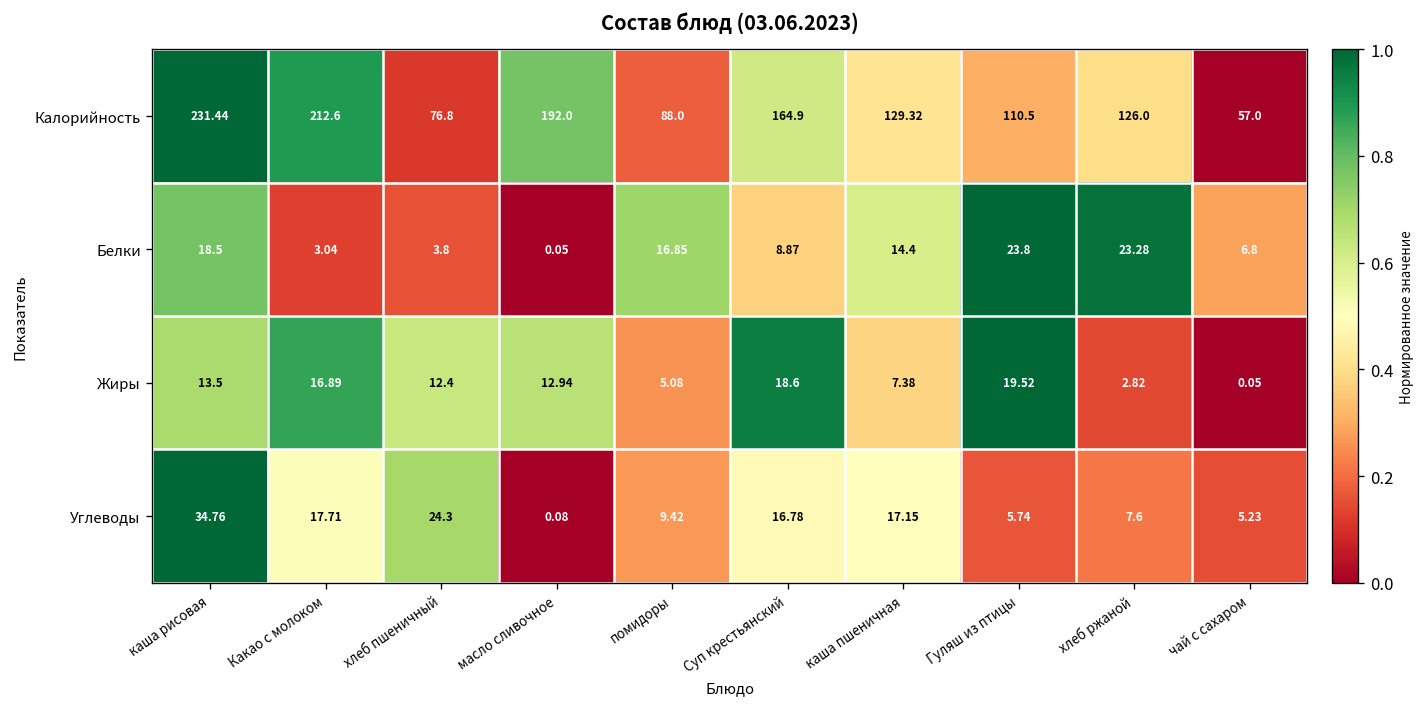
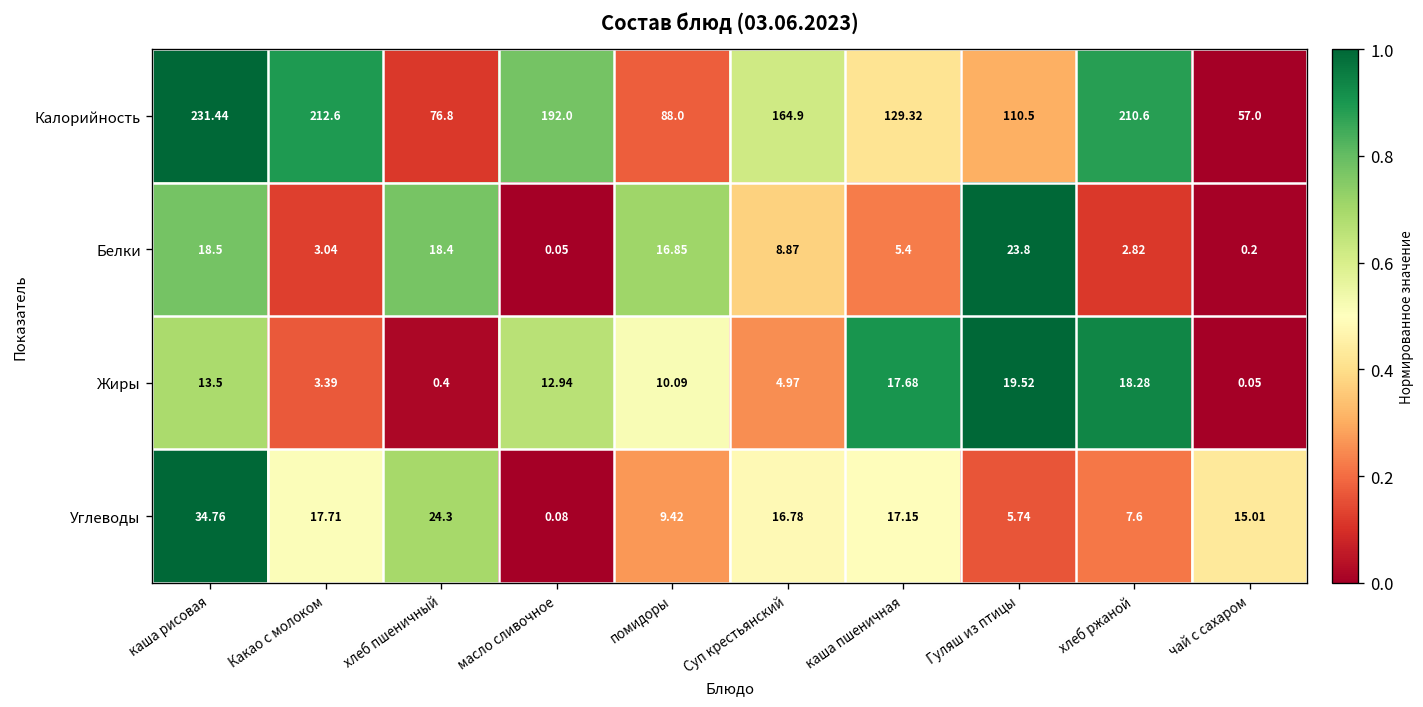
Калорийность, хлеб ржаной: 126.0 -> 210.6
Белки, хлеб пшеничный: 3.8 -> 18.4
Белки, каша пшеничная: 14.4 -> 5.4
Белки, хлеб ржаной: 23.28 -> 2.82
Белки, чай с сахаром: 6.8 -> 0.2
Жиры, Какао с молоком: 16.89 -> 3.39
Жиры, хлеб пшеничный: 12.4 -> 0.4
Жиры, помидоры: 5.08 -> 10.09
Жиры, Суп крестьянский: 18.6 -> 4.97
Жиры, каша пшеничная: 7.38 -> 17.68
Жиры, хлеб ржаной: 2.82 -> 18.28
Углеводы, чай с сахаром: 5.23 -> 15.01
